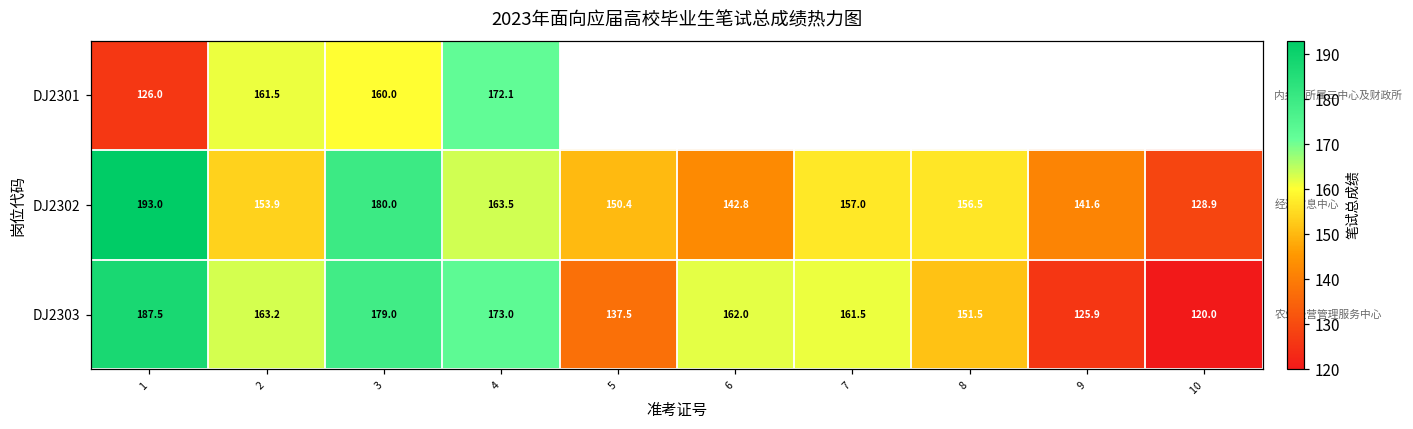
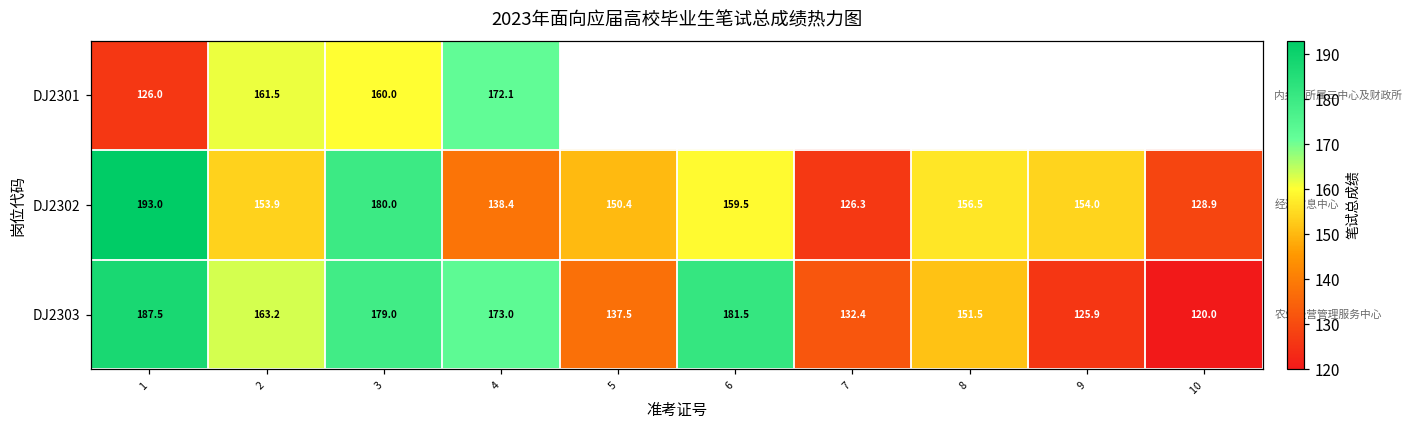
DJ2302, 4: 163.5 -> 138.4
DJ2302, 6: 142.8 -> 159.5
DJ2302, 7: 157.0 -> 126.3
DJ2302, 9: 141.6 -> 154.0
DJ2303, 6: 162.0 -> 181.5
DJ2303, 7: 161.5 -> 132.4
